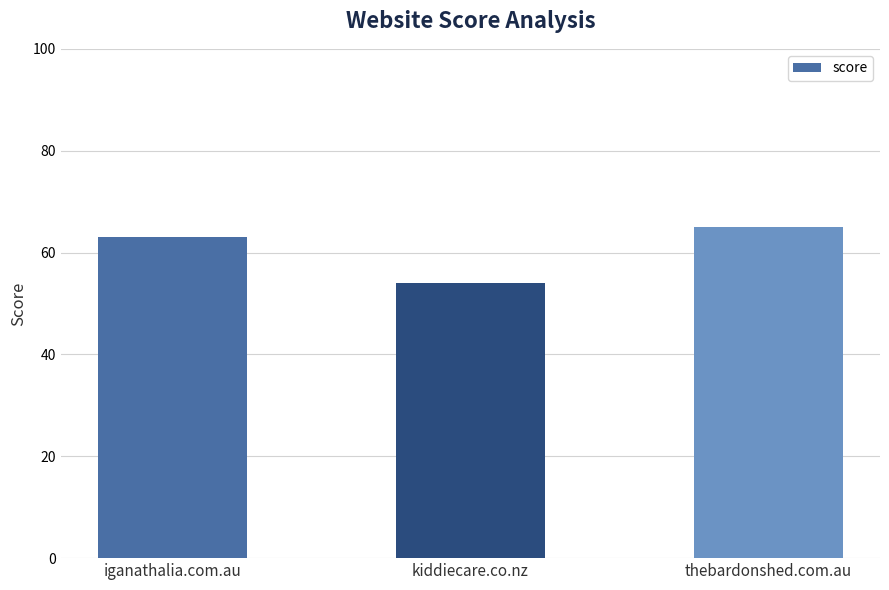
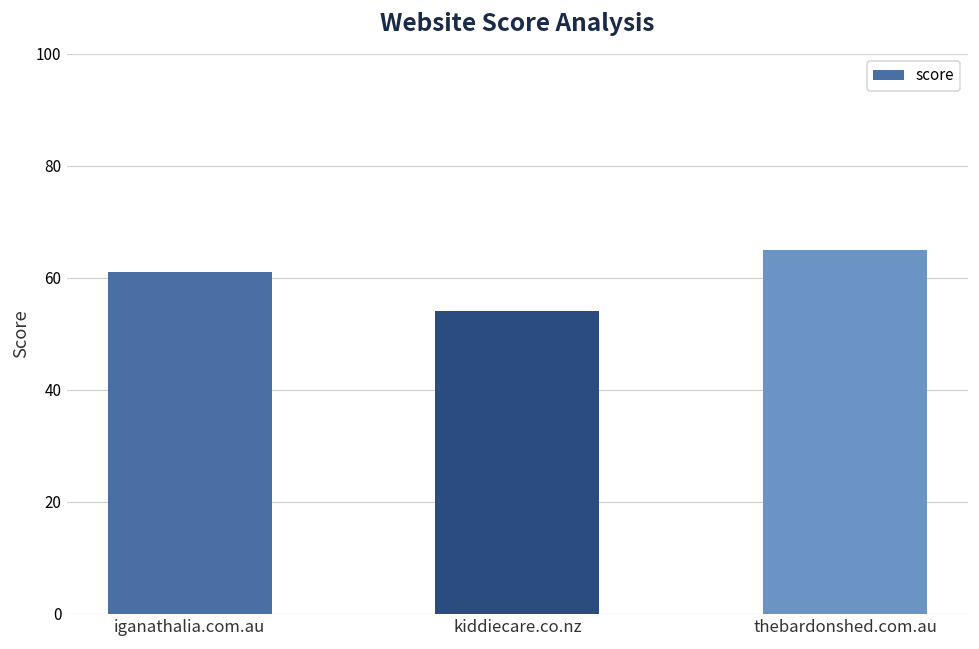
iganathalia.com.au: 63 -> 61
